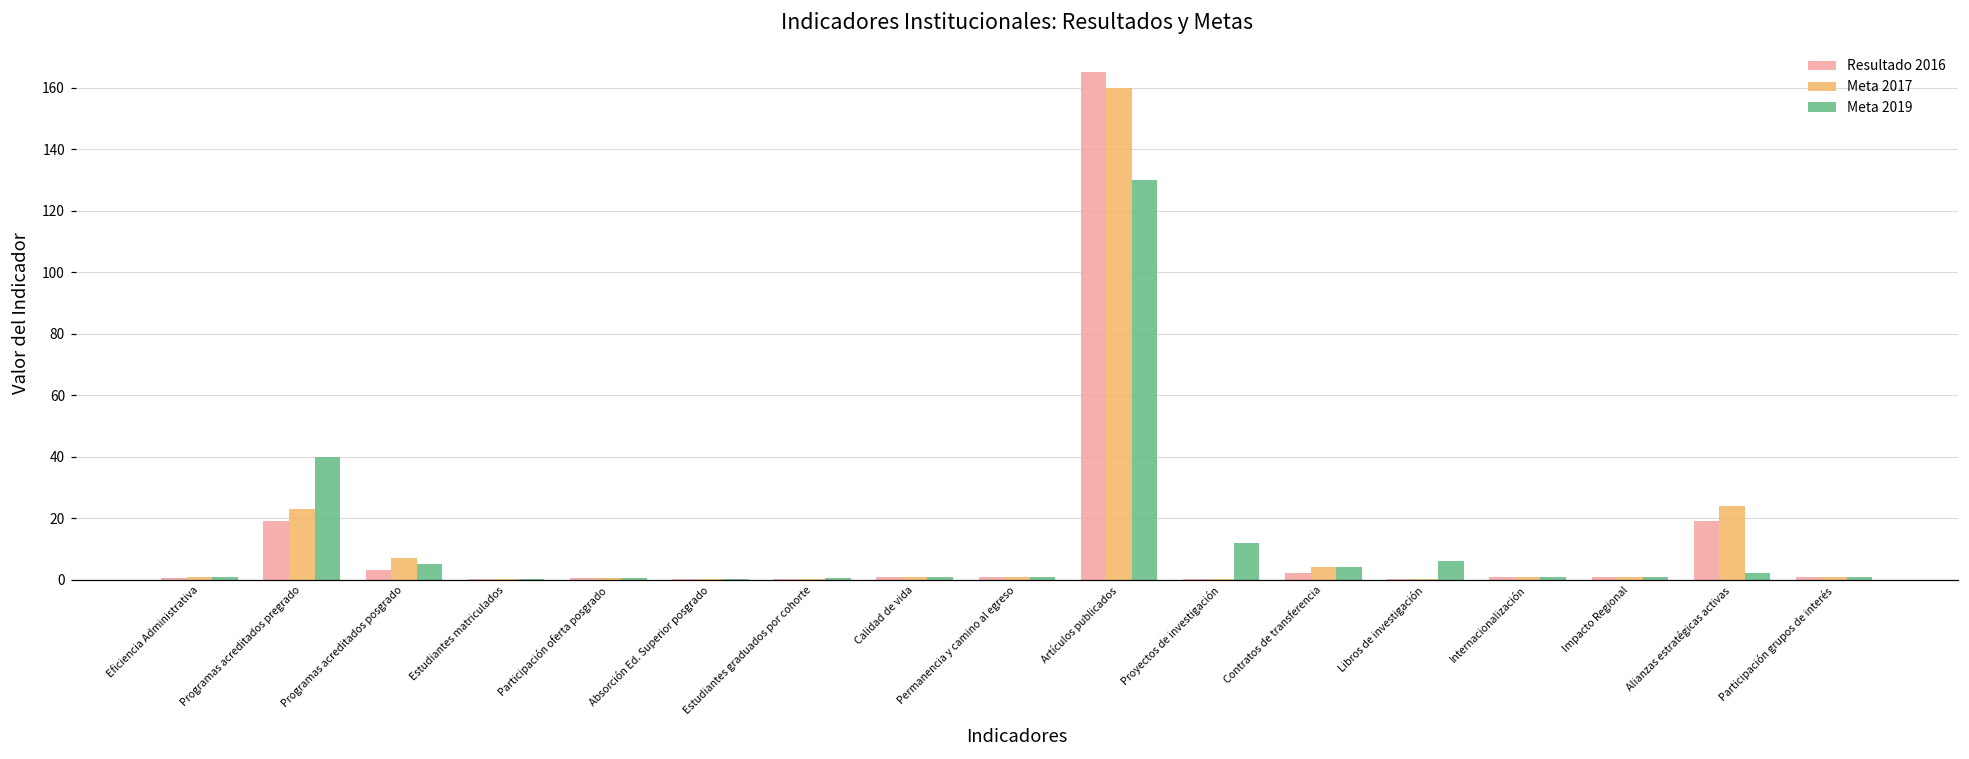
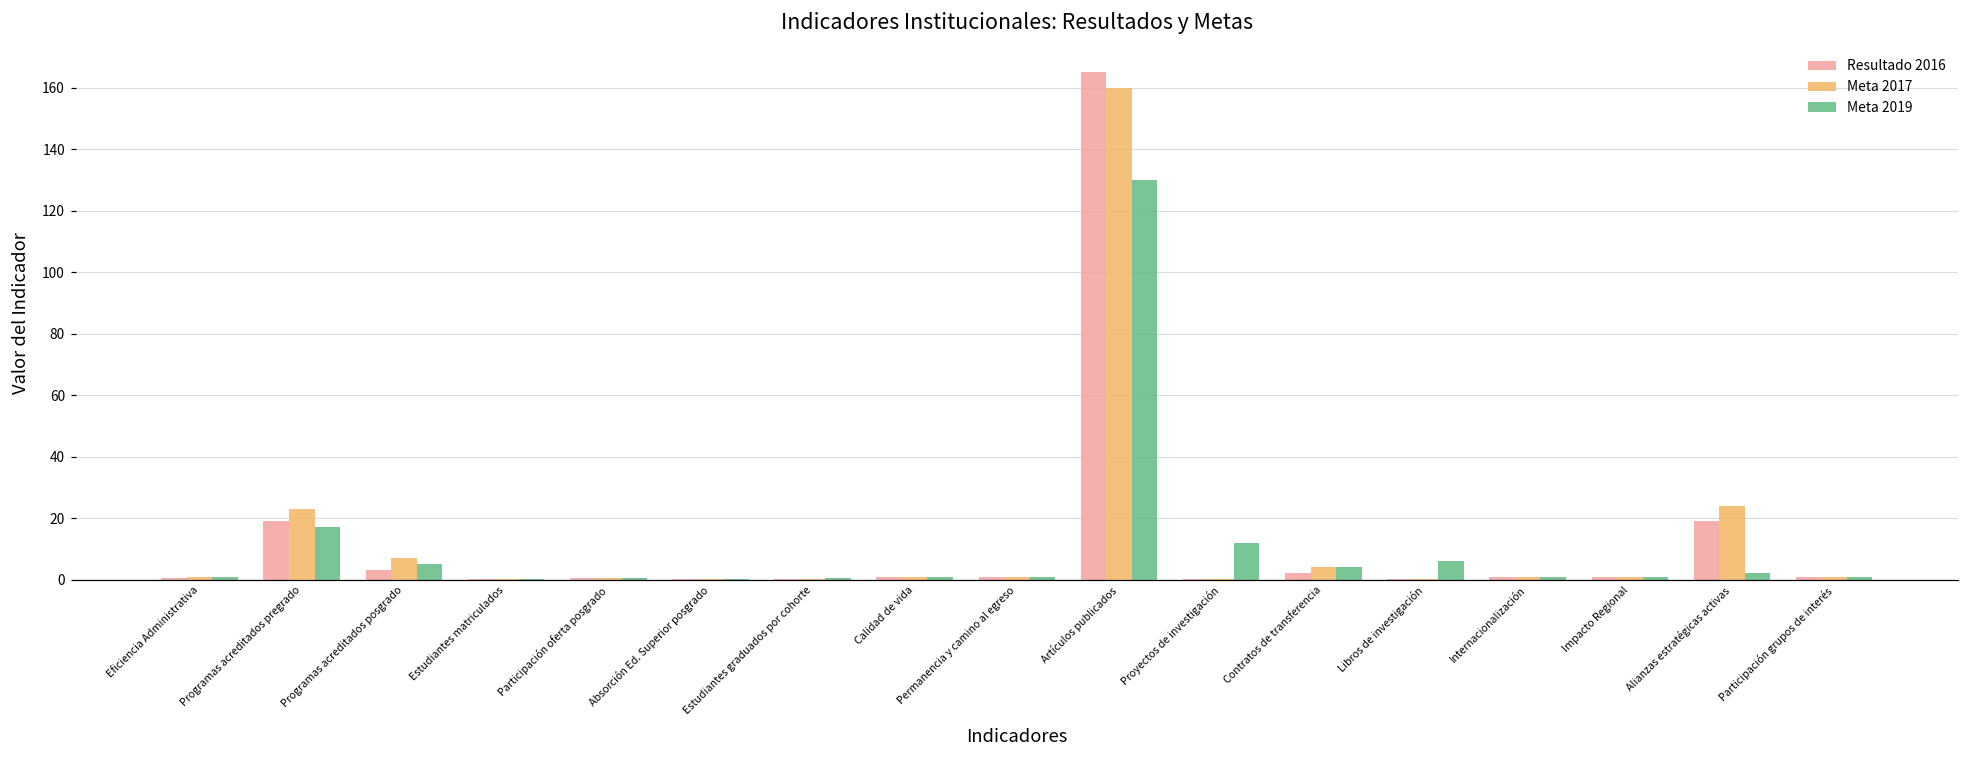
Meta 2019, Programas acreditados pregrado: 40 -> 17
